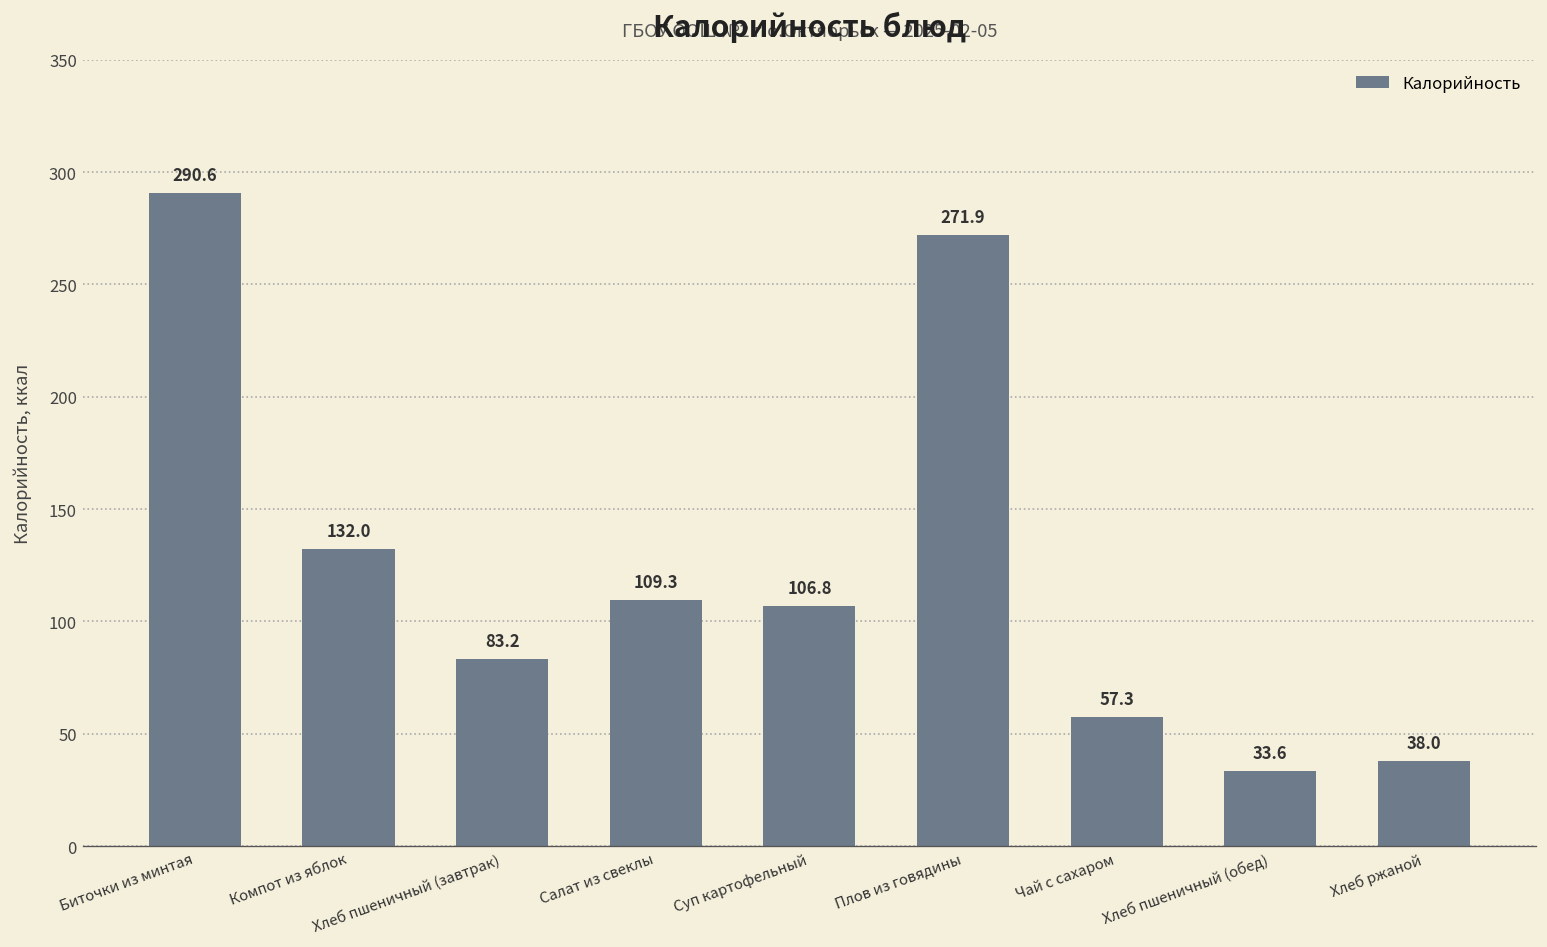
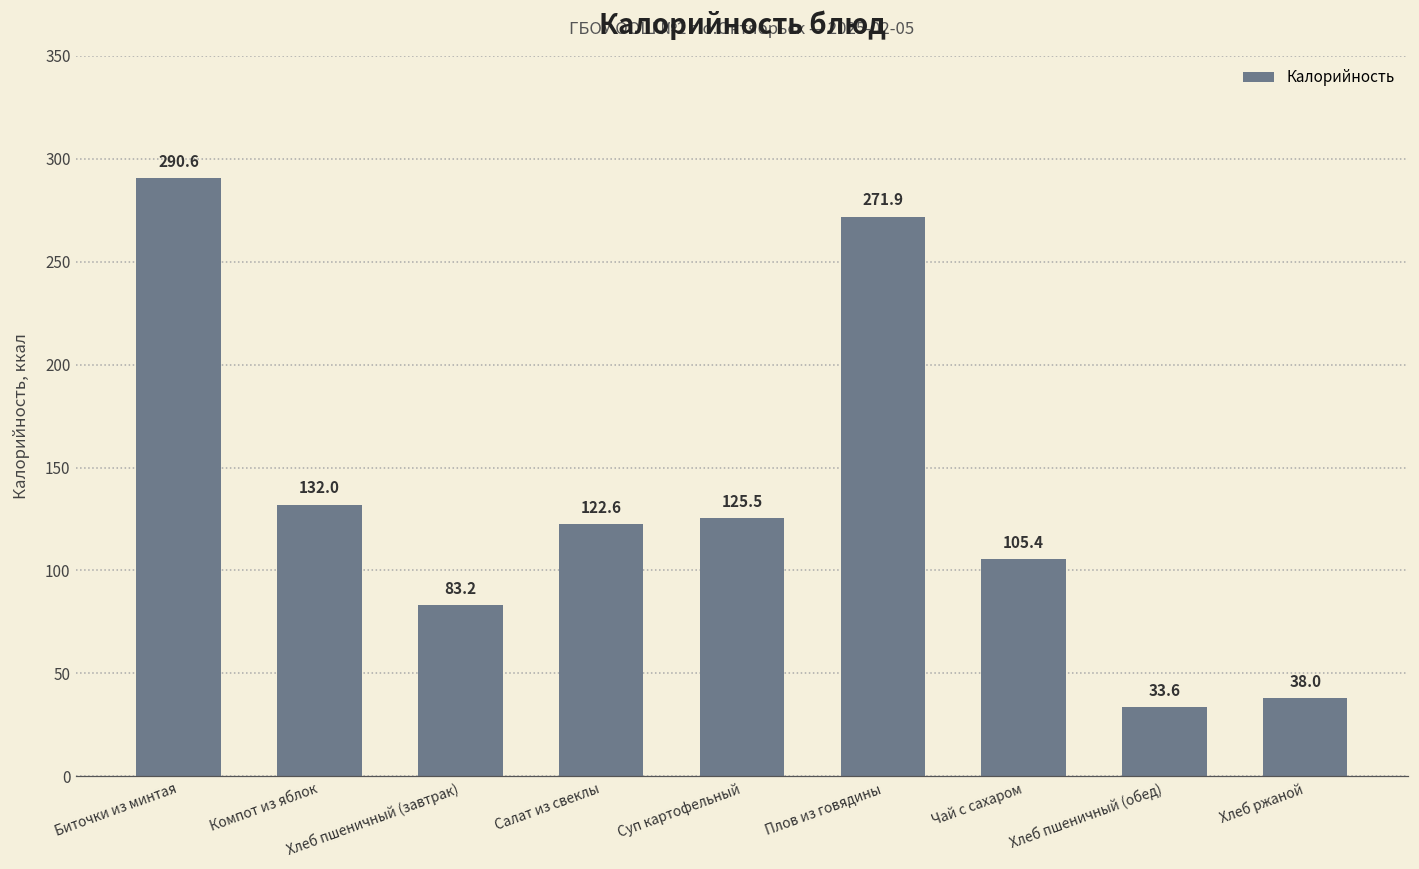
Салат из свеклы: 109.3 -> 122.6
Суп картофельный: 106.8 -> 125.5
Чай с сахаром: 57.3 -> 105.4
